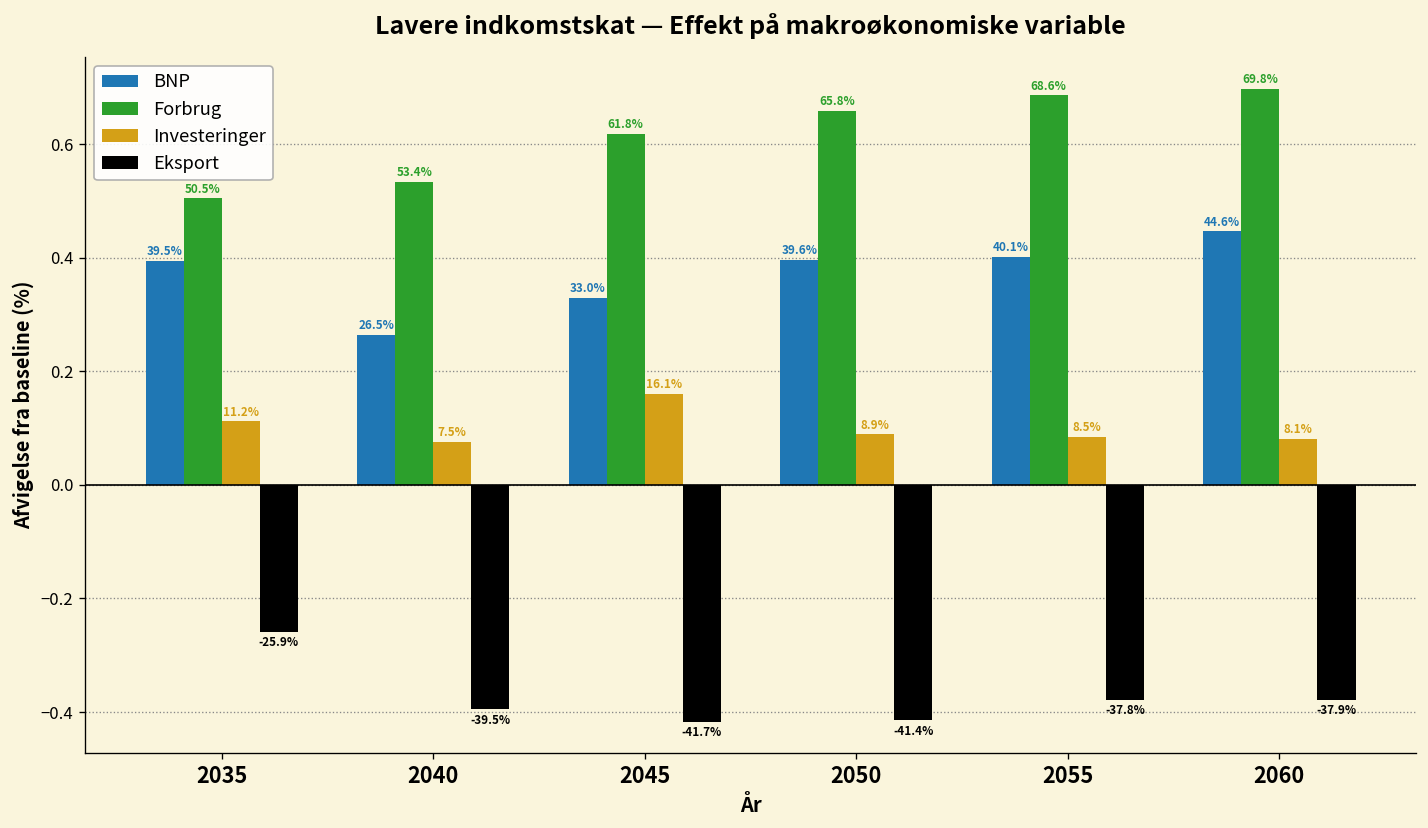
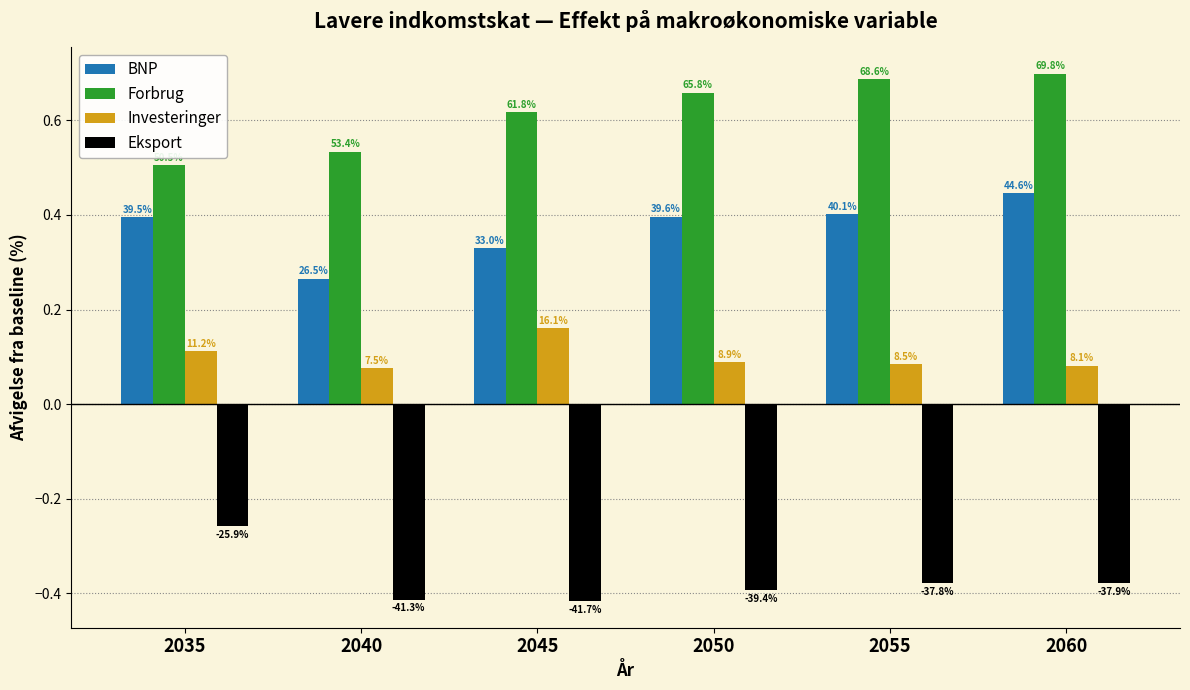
Eksport, 2040: -39.5% -> -41.3%
Eksport, 2050: -41.4% -> -39.4%
